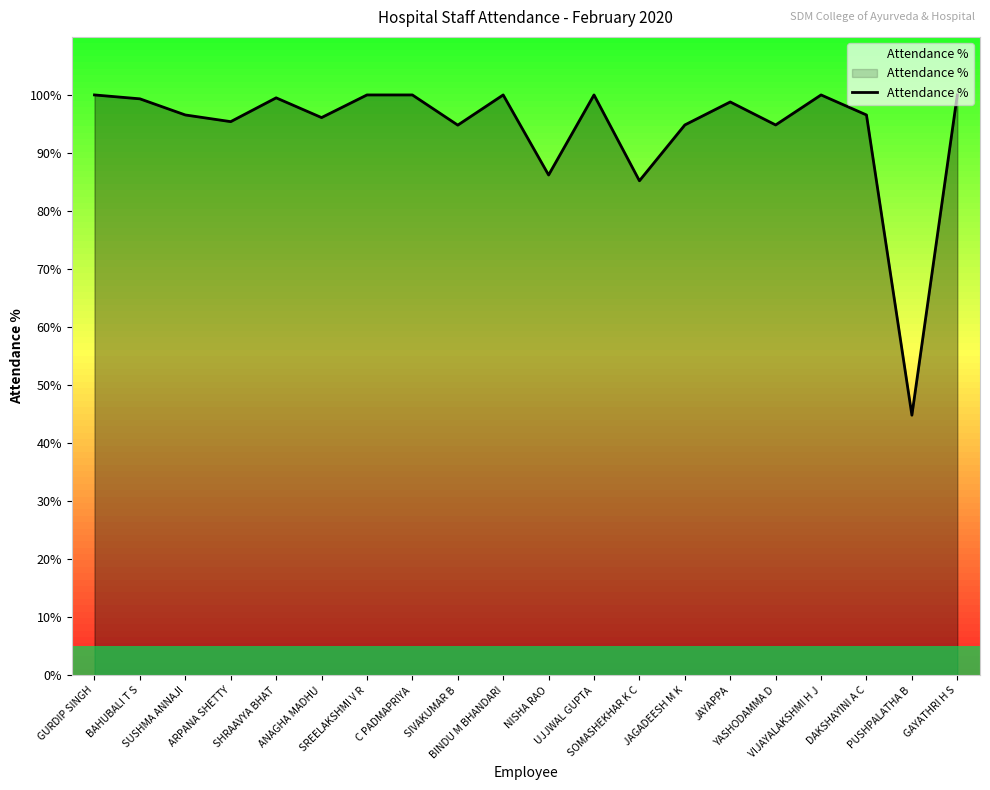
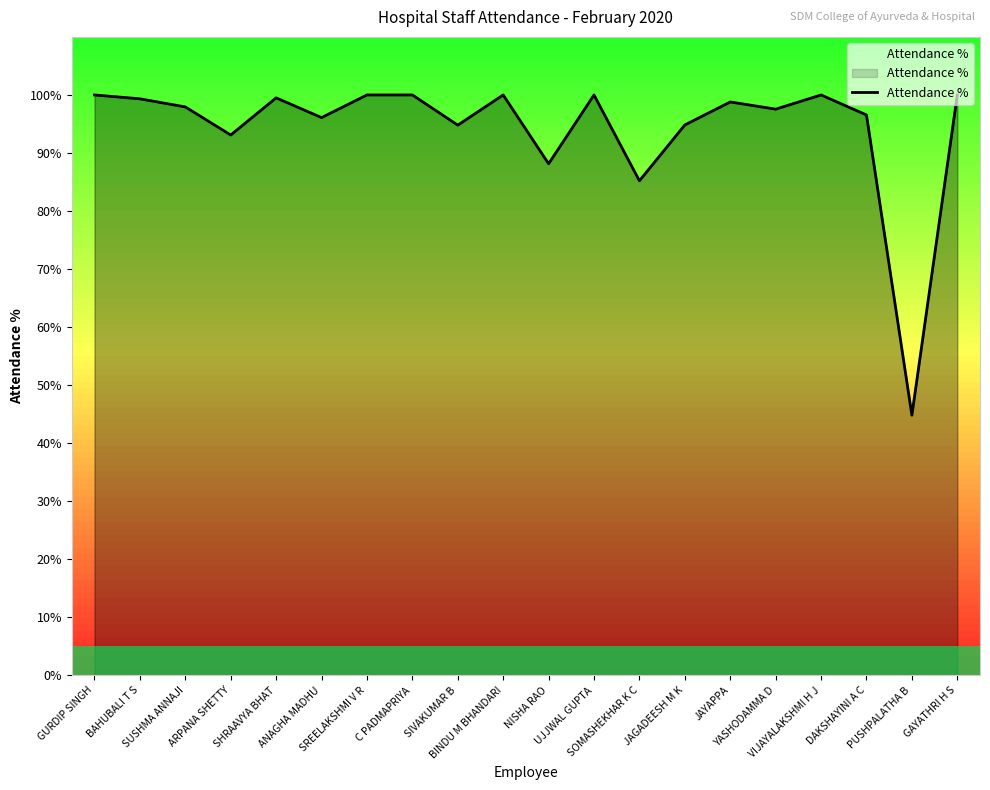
SUSHMA ANNAJI: 97% -> 98%
ARPANA SHETTY: 95% -> 93%
NISHA RAO: 86% -> 88%
YASHODAMMA D: 95% -> 98%
